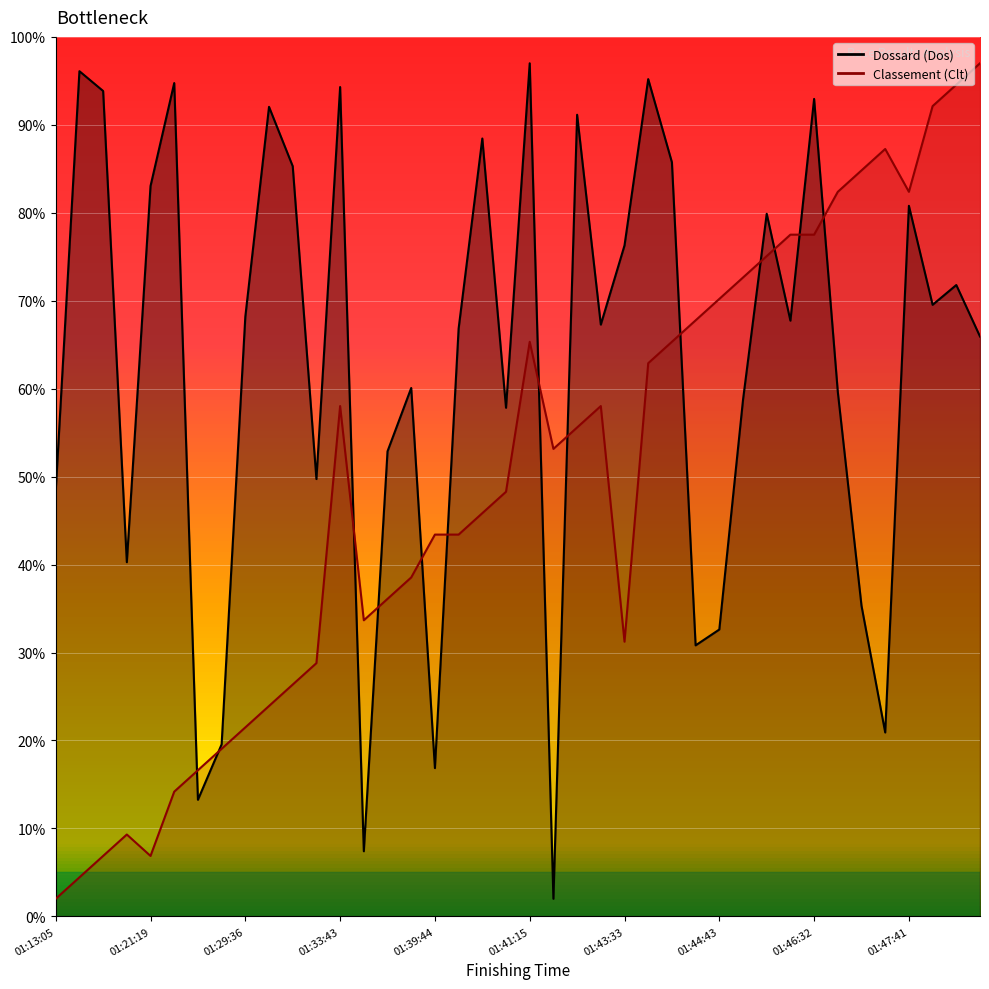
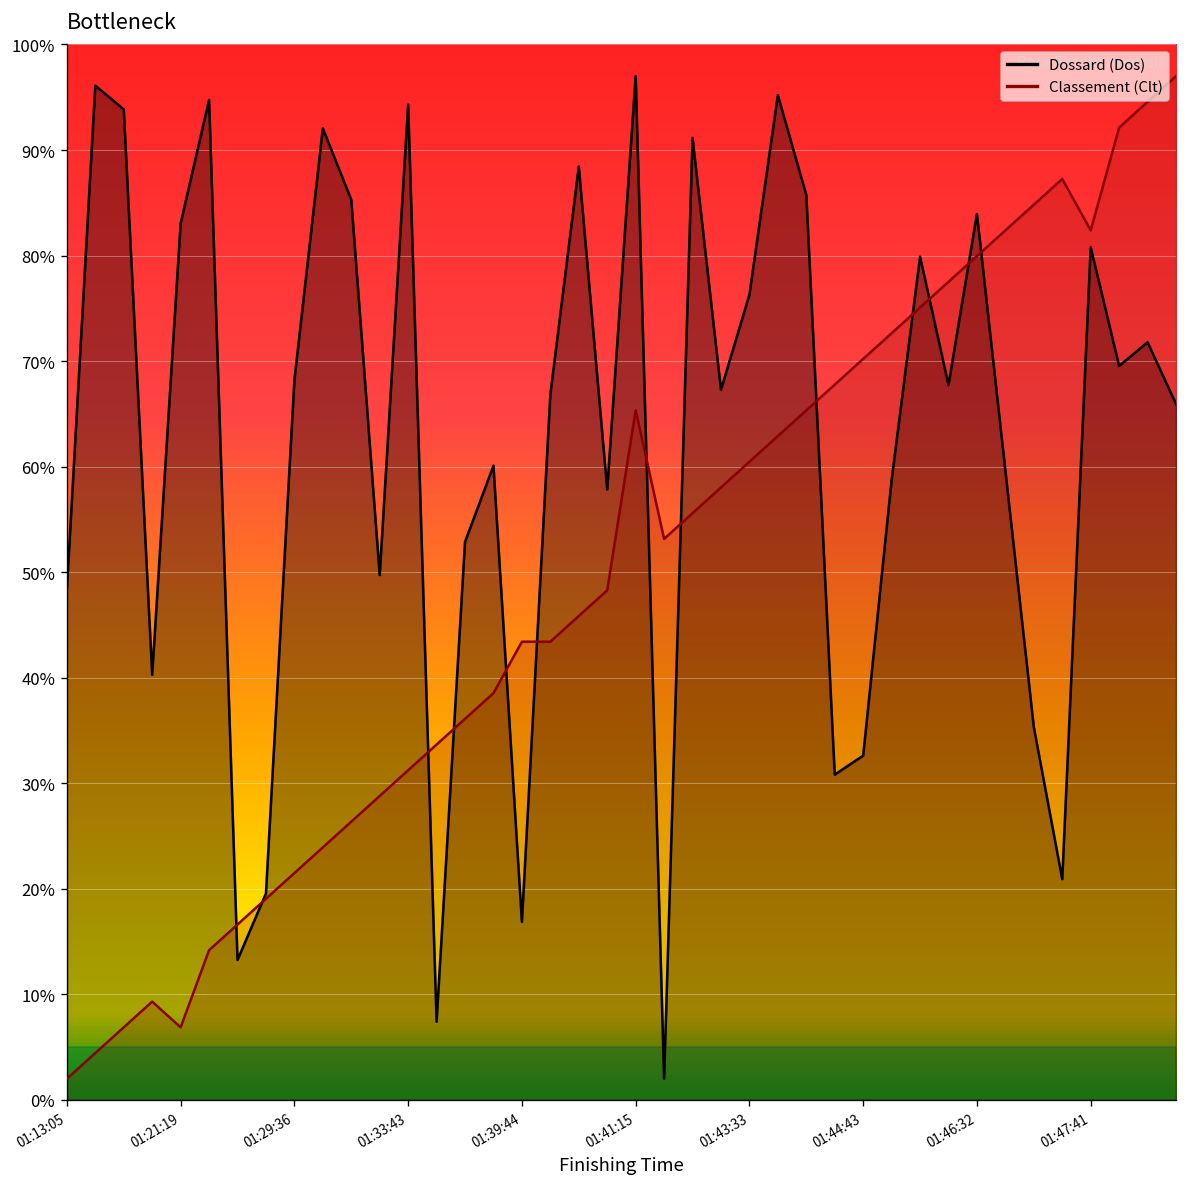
Classement (Clt), 01:33:43: 58% -> 31%
Classement (Clt), 01:43:33: 31% -> 60%
Dossard (Dos), 01:46:32: 93% -> 84%
Classement (Clt), 01:46:32: 78% -> 80%
